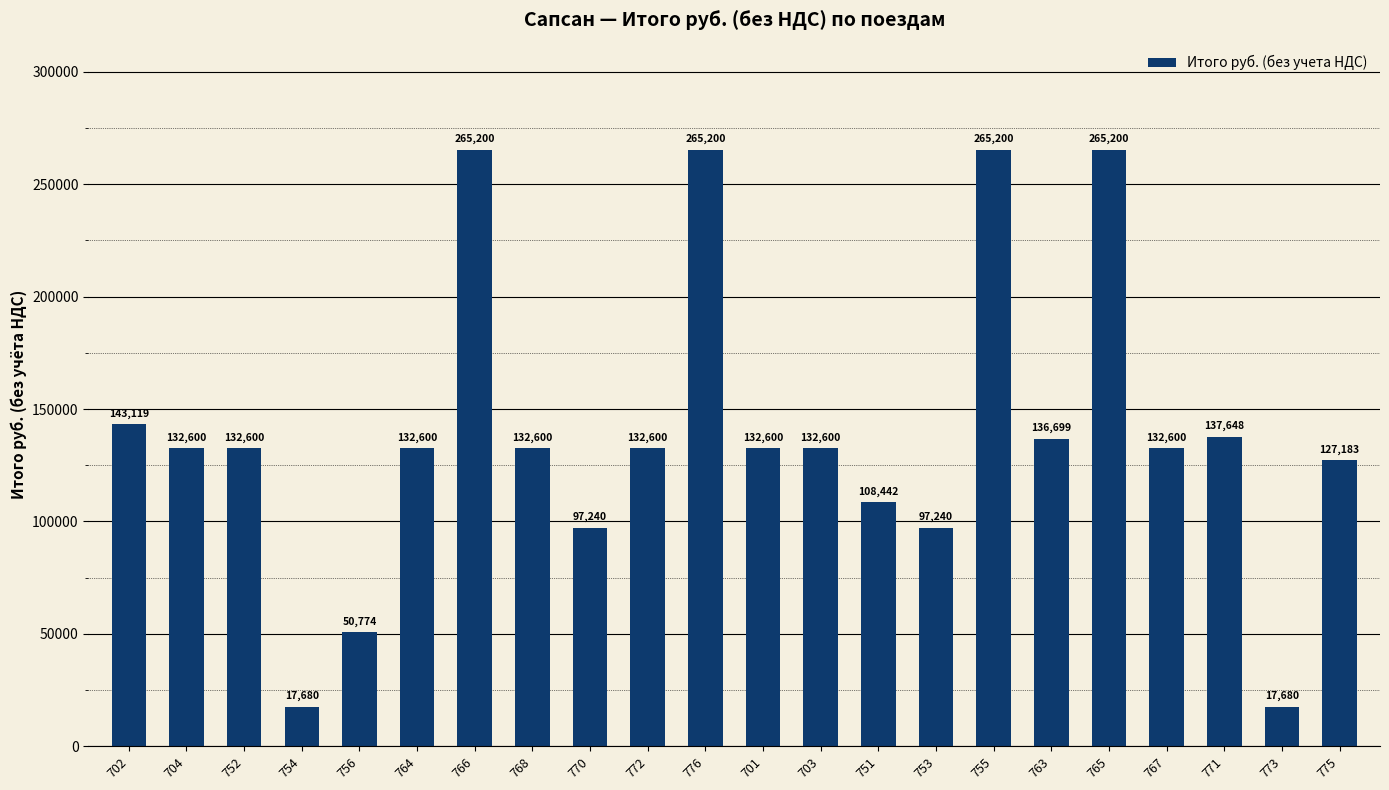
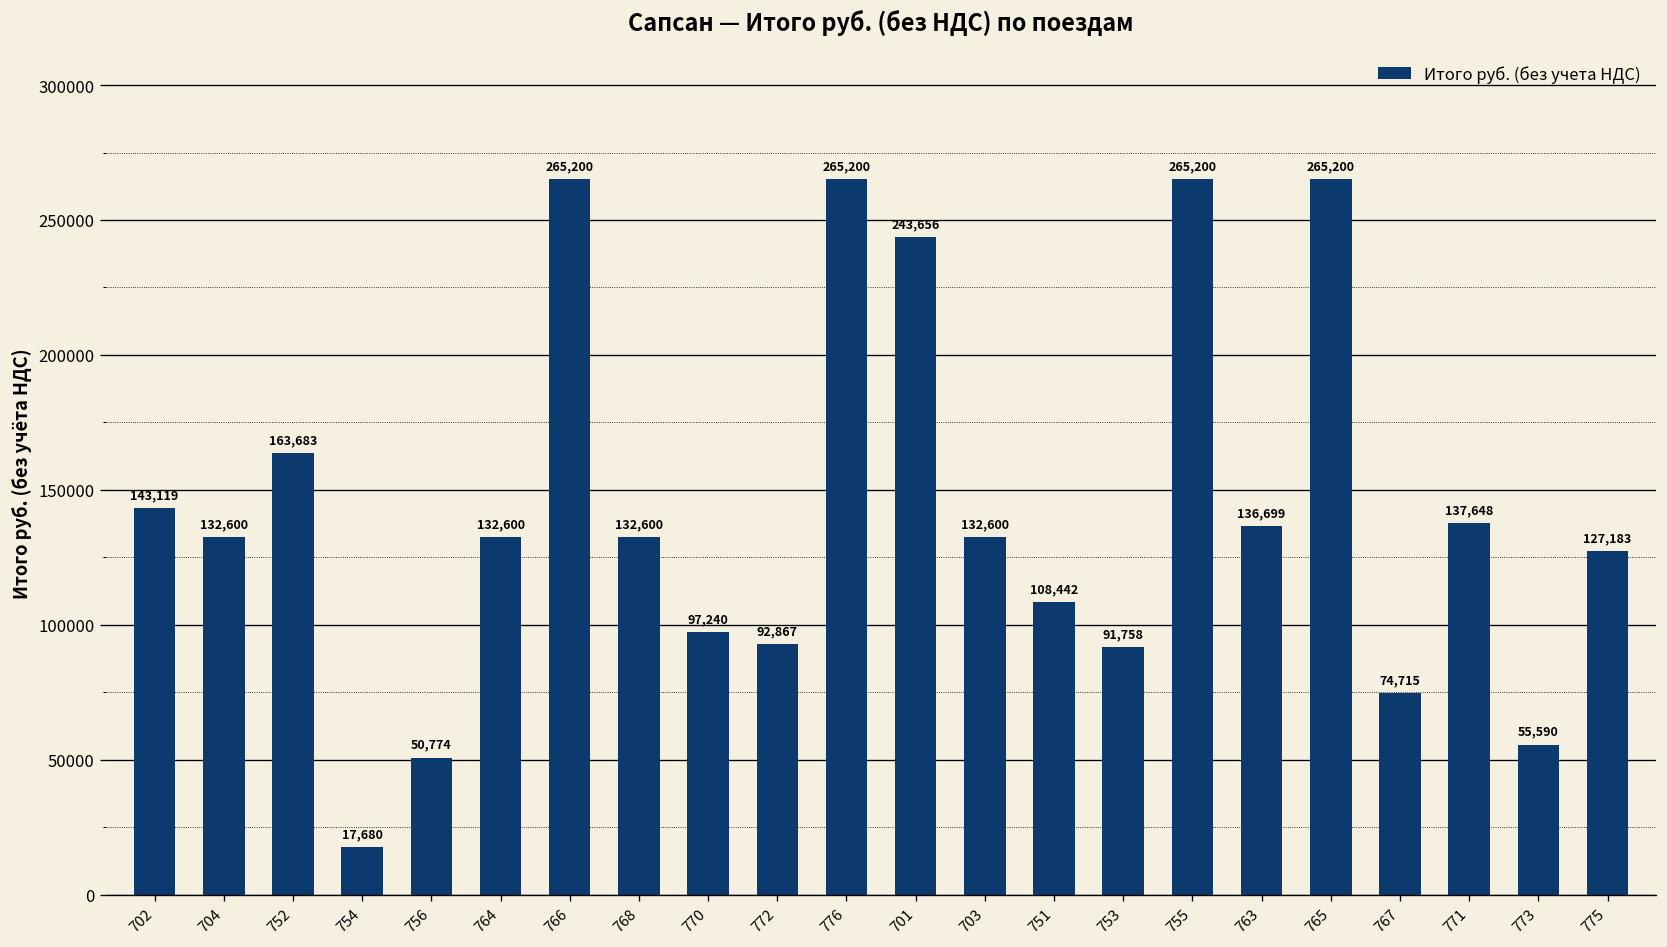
752: 132,600 -> 163,683
772: 132,600 -> 92,867
701: 132,600 -> 243,656
753: 97,240 -> 91,758
767: 132,600 -> 74,715
773: 17,680 -> 55,590
